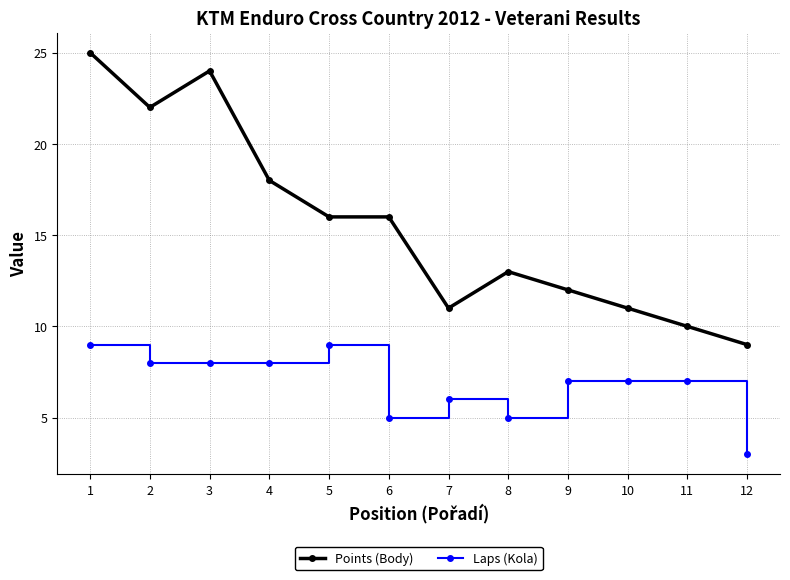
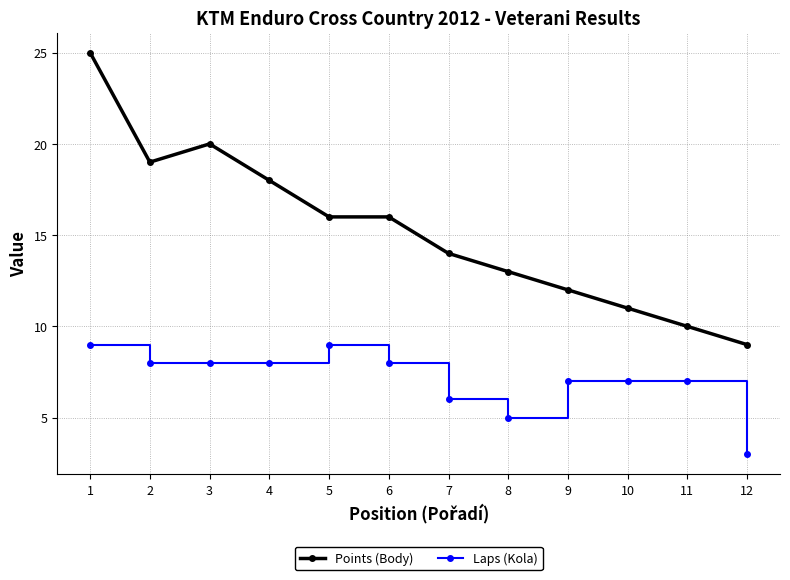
Points (Body), 2: 22 -> 19
Points (Body), 3: 24 -> 20
Laps (Kola), 6: 5 -> 8
Points (Body), 7: 11 -> 14
